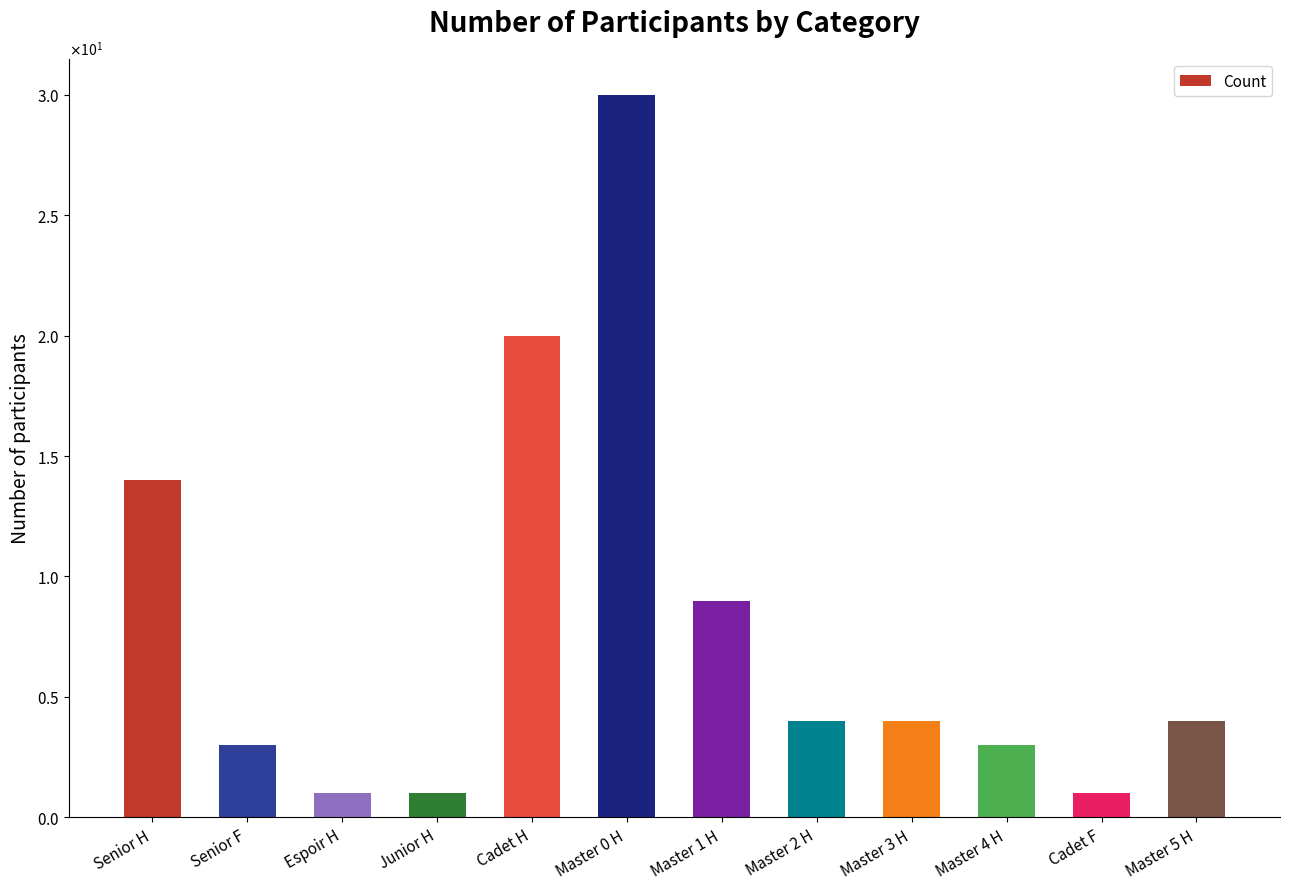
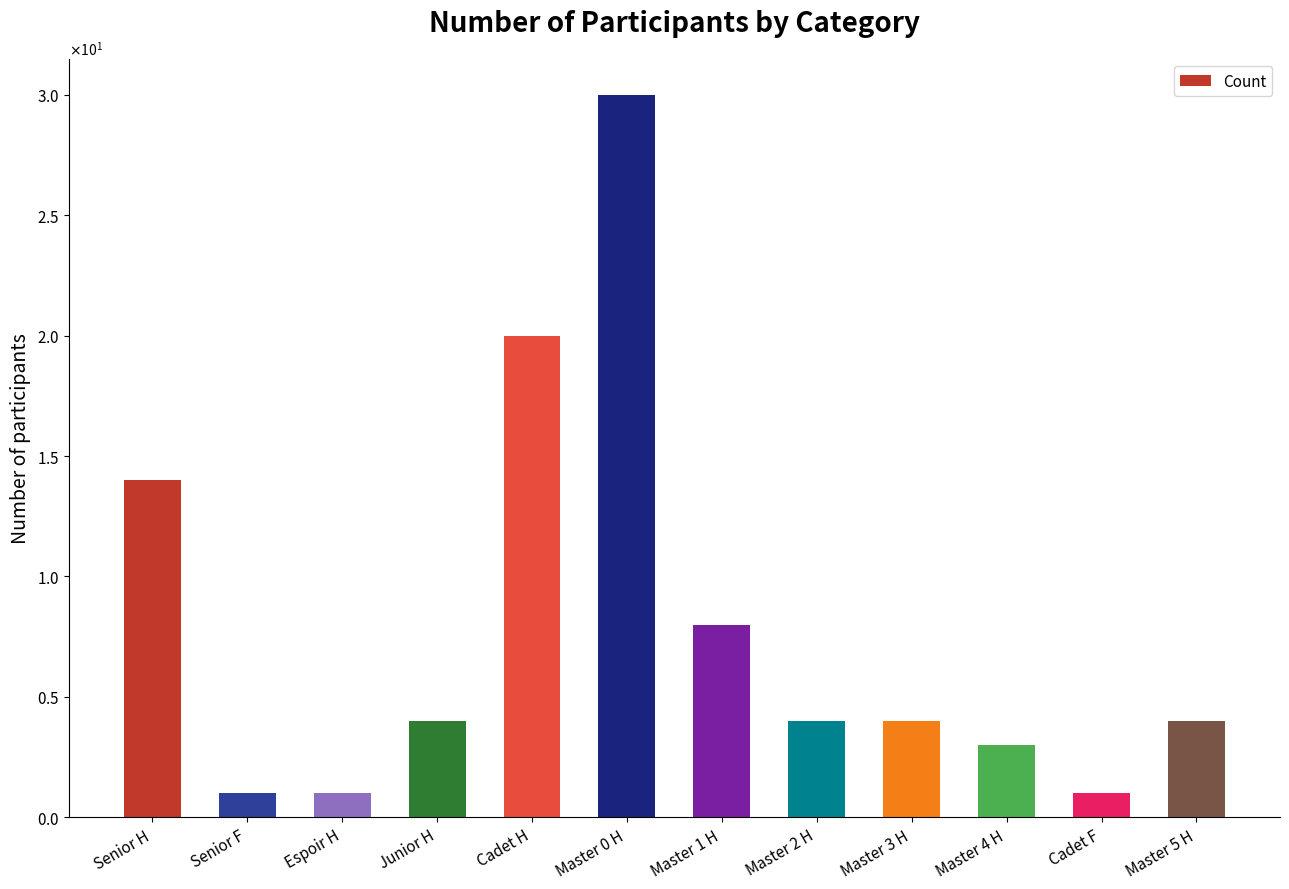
Senior F: 3 -> 1
Junior H: 1 -> 4
Master 1 H: 9 -> 8
